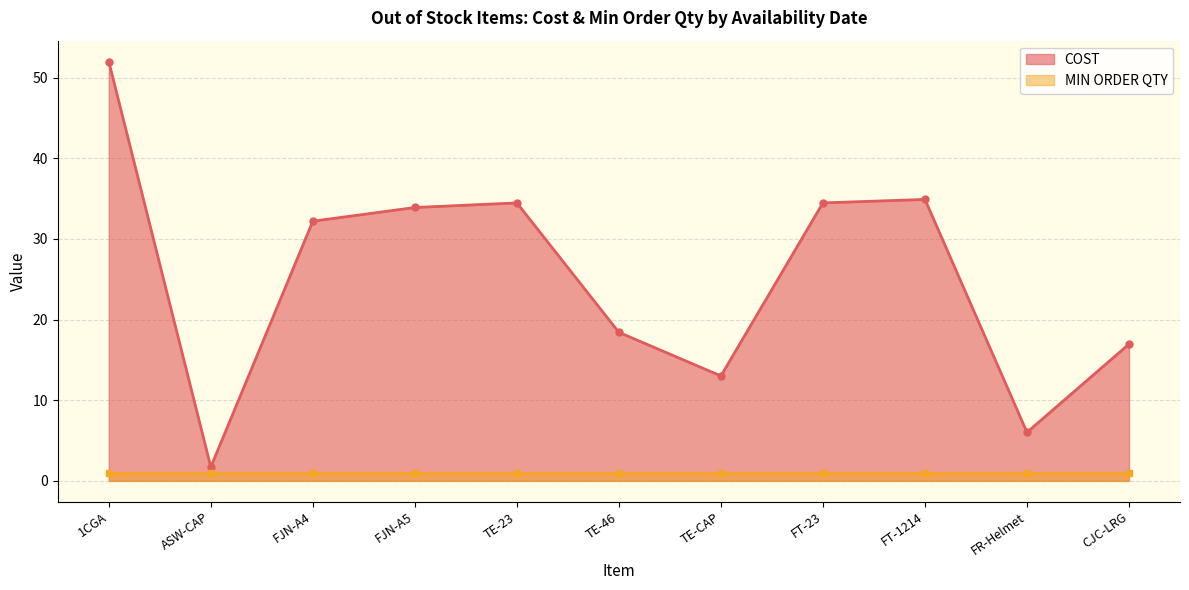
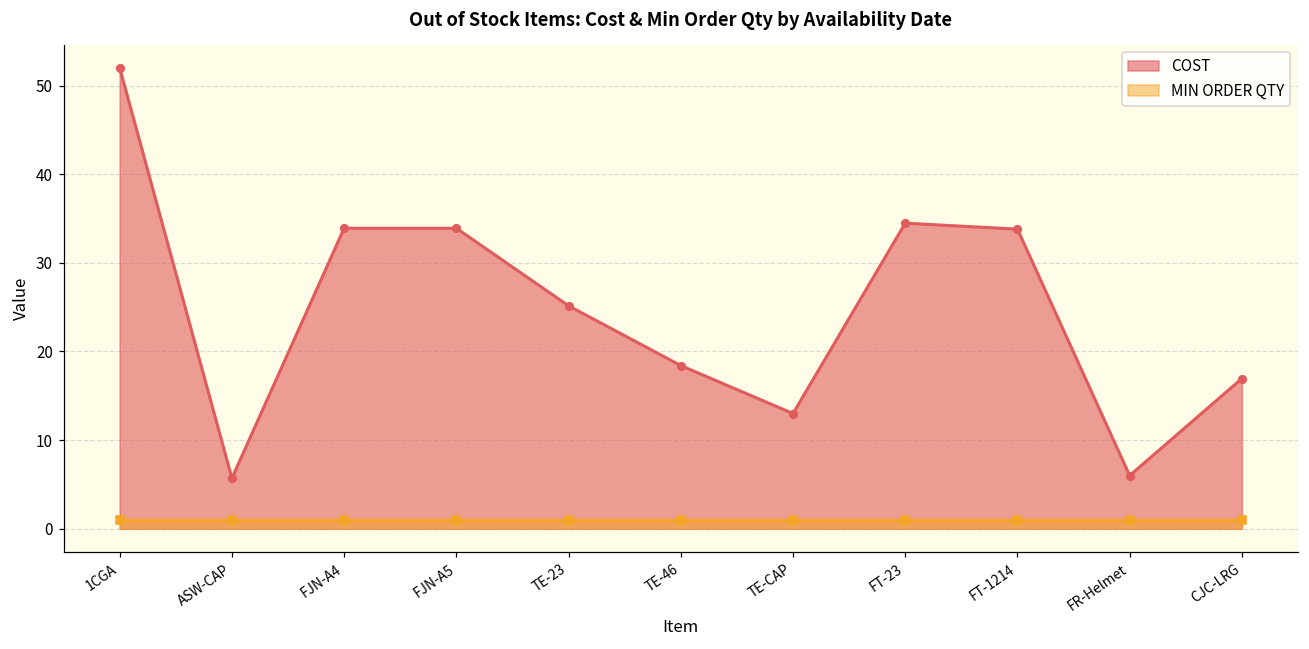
COST, ASW-CAP: 2 -> 6
COST, FJN-A4: 32 -> 34
COST, TE-23: 34 -> 25
COST, FT-1214: 35 -> 34
